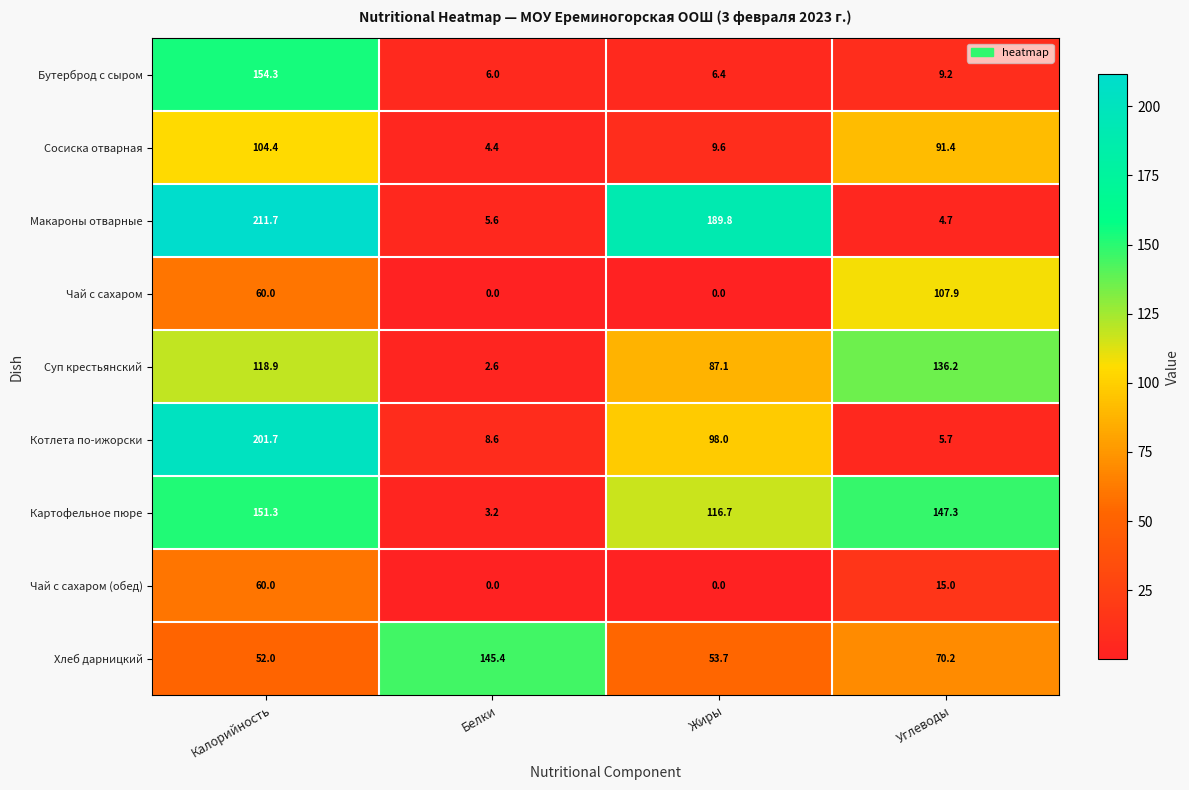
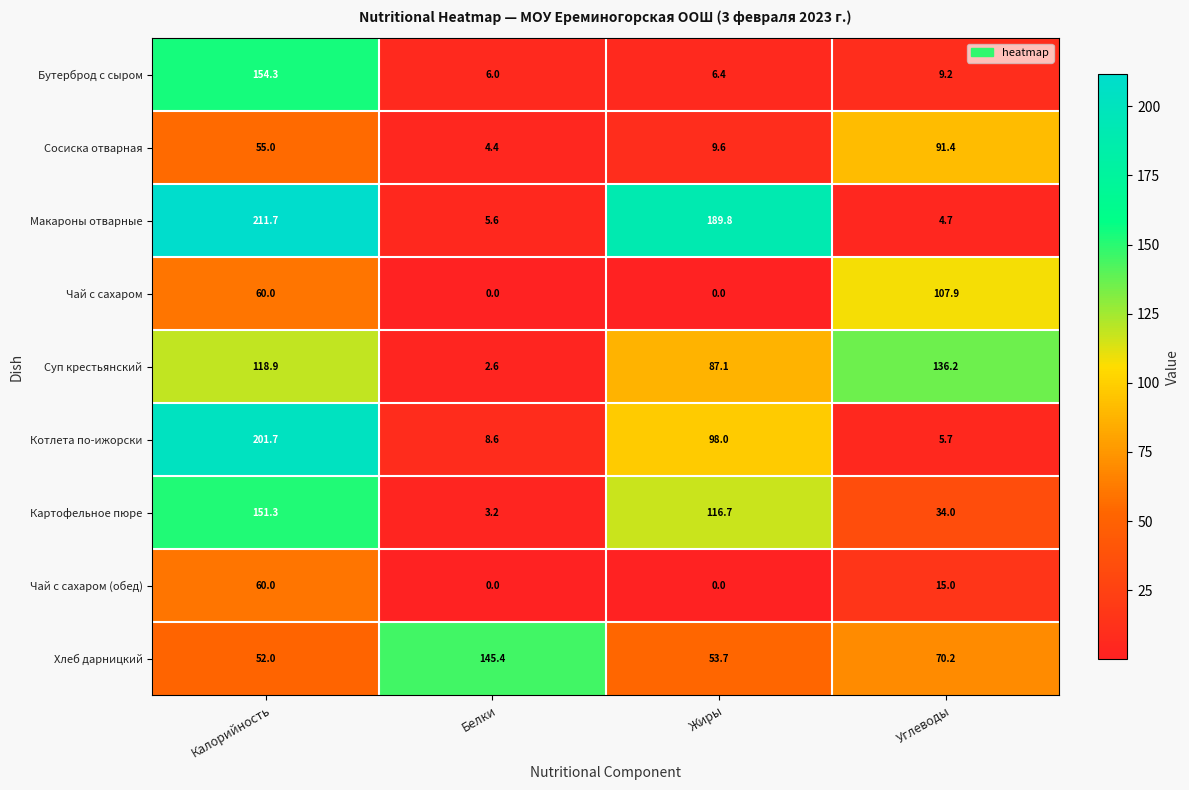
Сосиска отварная, Калорийность: 104.4 -> 55.0
Картофельное пюре, Углеводы: 147.3 -> 34.0
